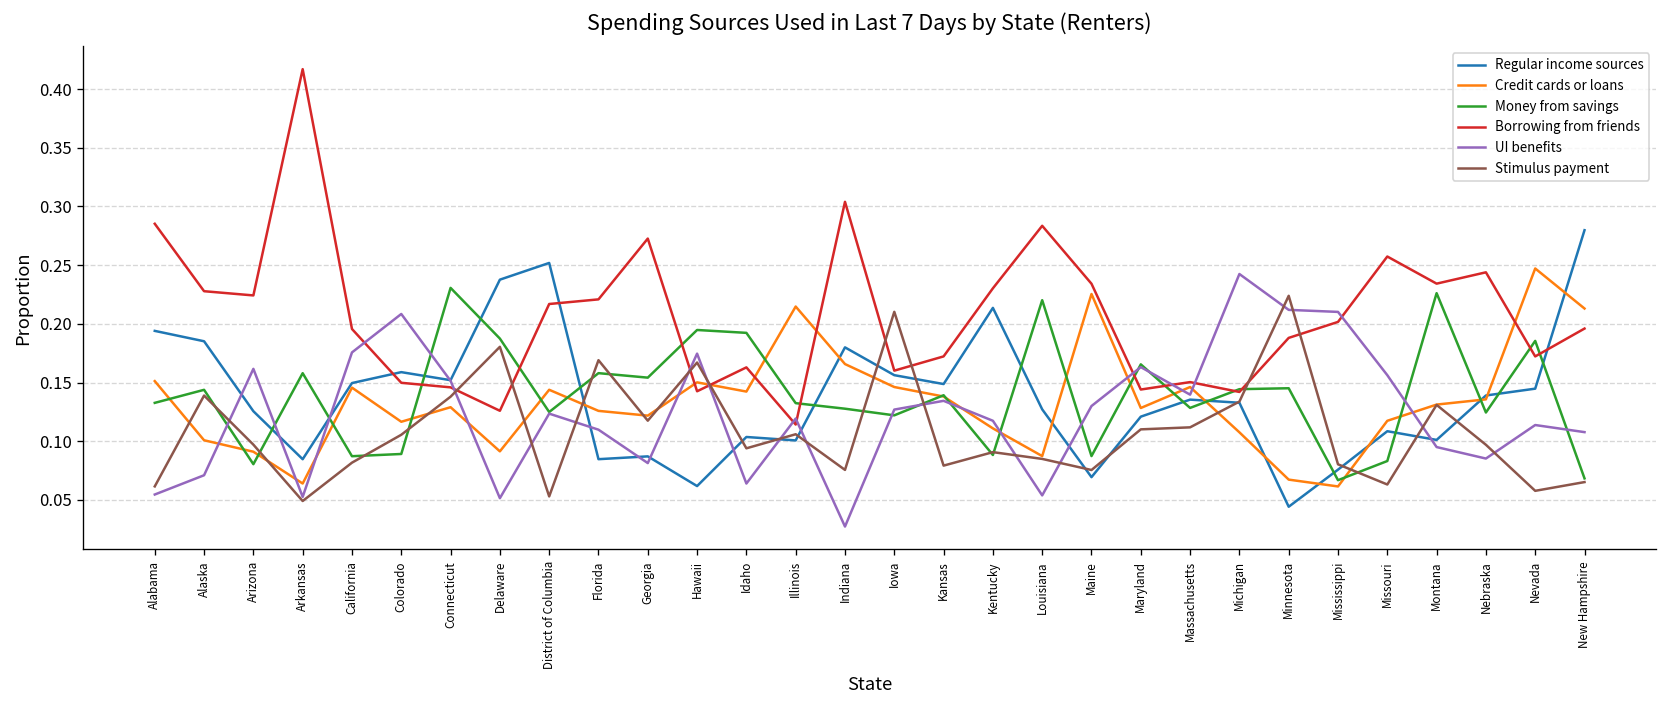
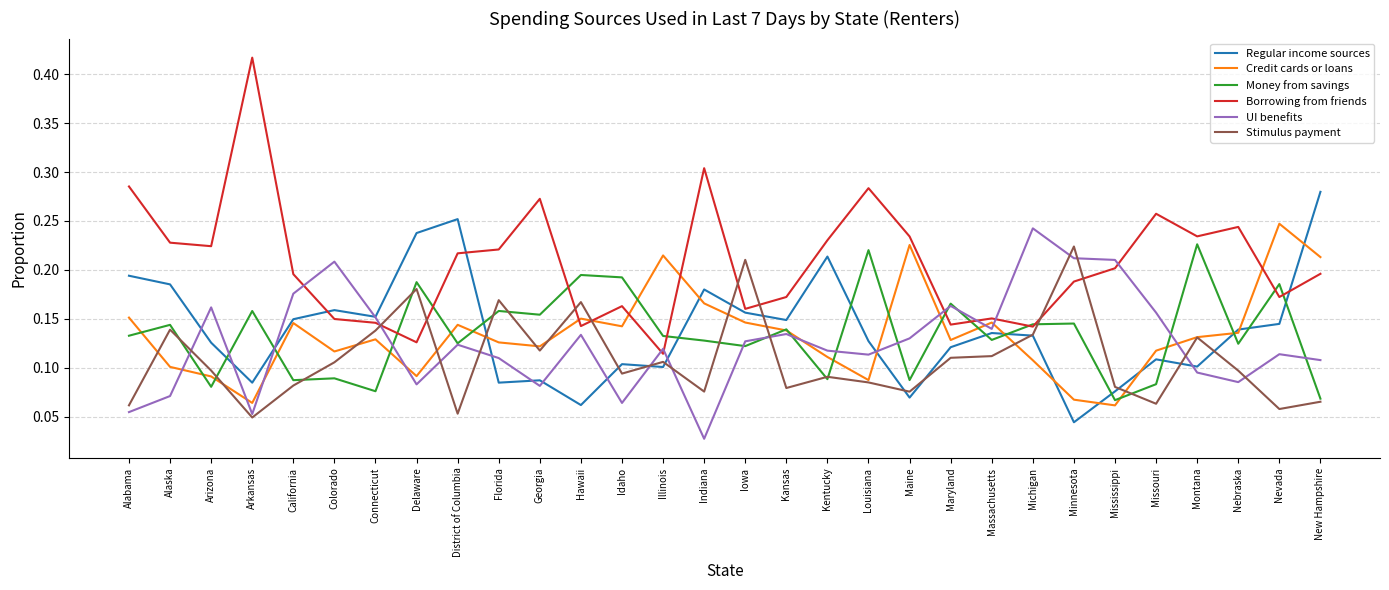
Money from savings, Connecticut: 0.23 -> 0.08
UI benefits, Delaware: 0.05 -> 0.08
UI benefits, Hawaii: 0.17 -> 0.13
UI benefits, Louisiana: 0.05 -> 0.11
